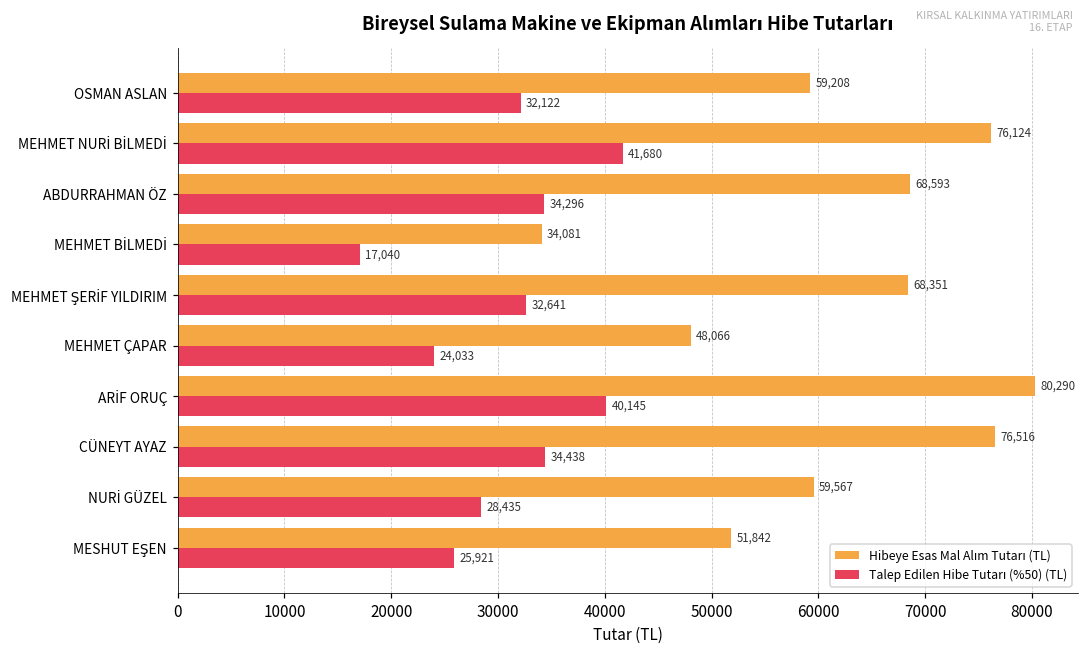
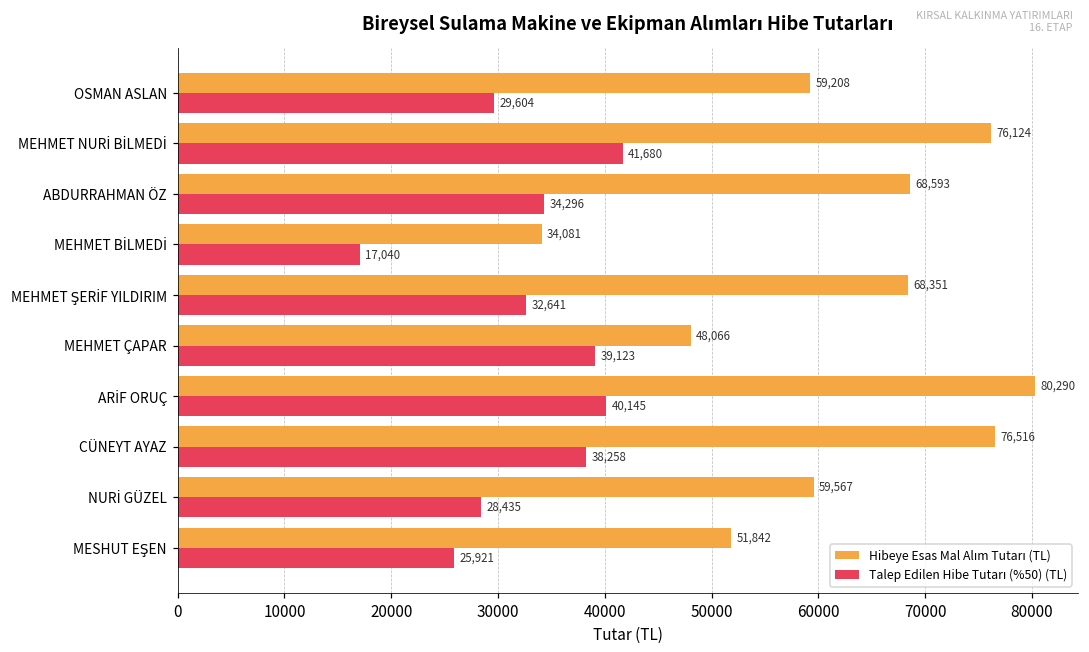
Talep Edilen Hibe Tutarı (%50) (TL), OSMAN ASLAN: 32,122 -> 29,604
Talep Edilen Hibe Tutarı (%50) (TL), MEHMET ÇAPAR: 24,033 -> 39,123
Talep Edilen Hibe Tutarı (%50) (TL), CÜNEYT AYAZ: 34,438 -> 38,258
